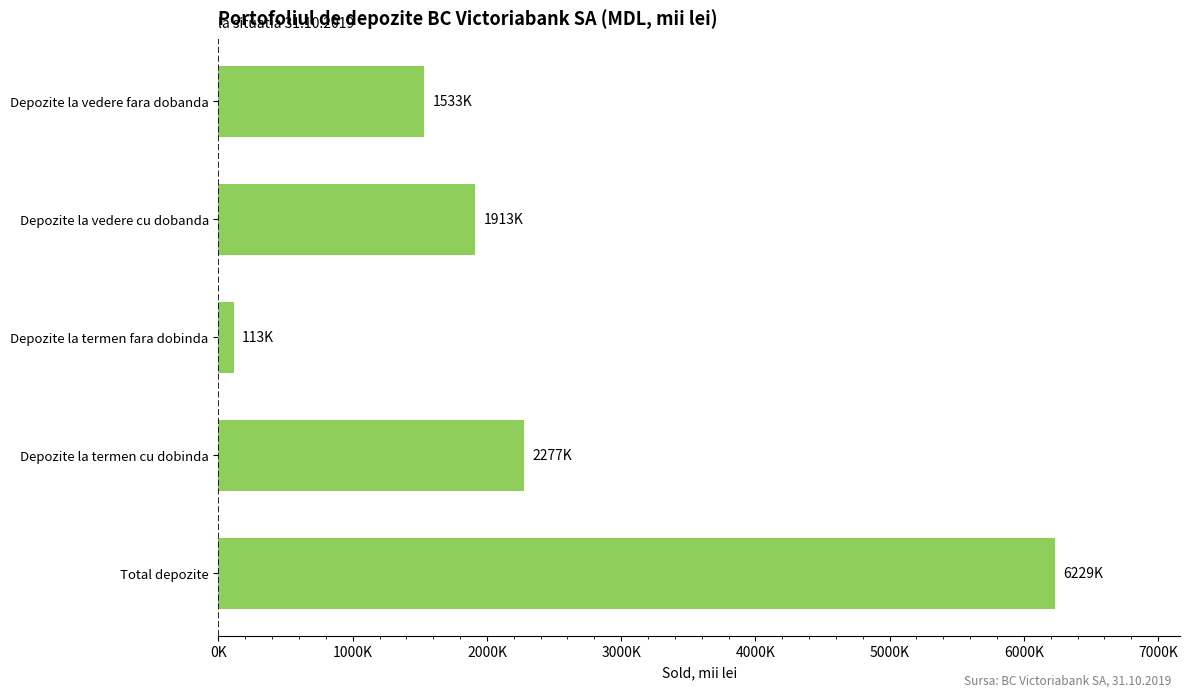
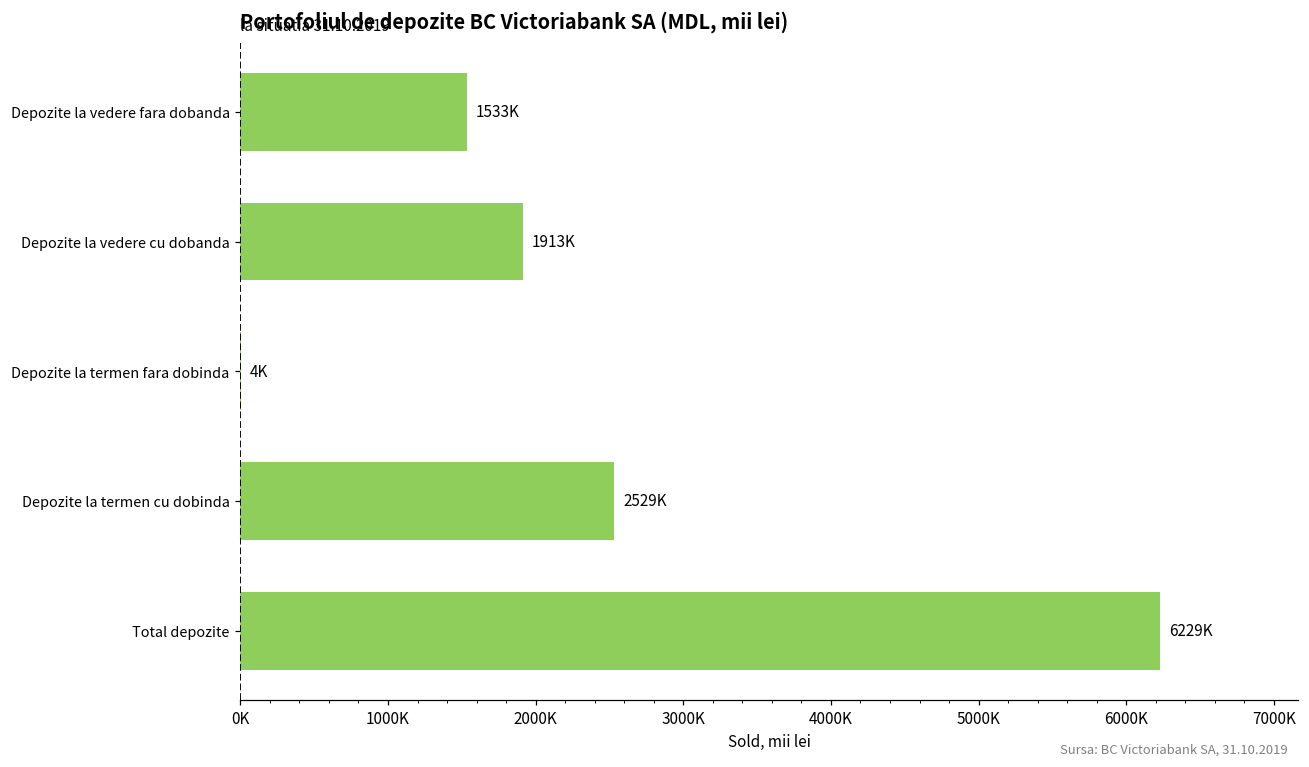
Depozite la termen fara dobinda: 113K -> 4K
Depozite la termen cu dobinda: 2277K -> 2529K
